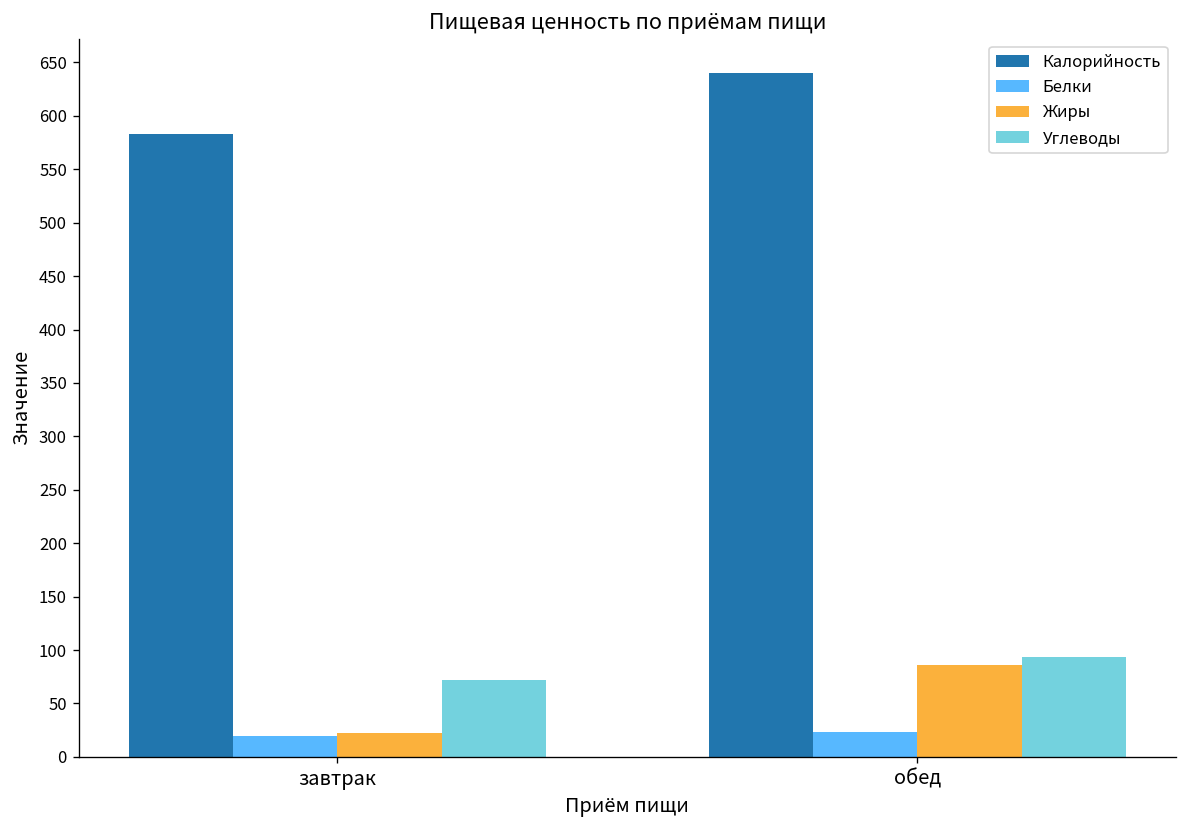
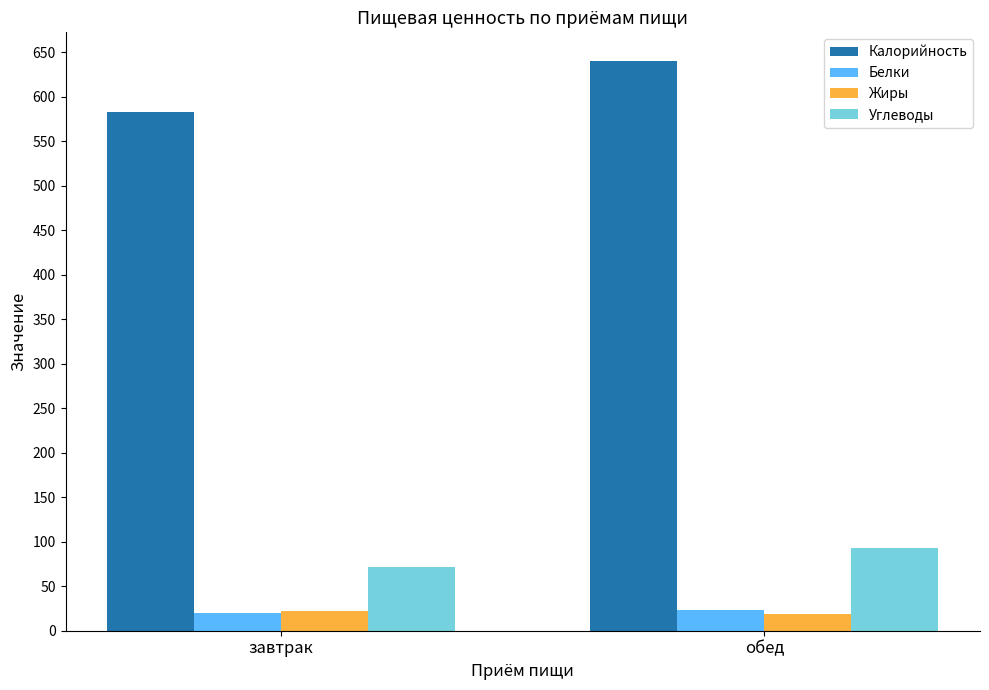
Жиры, обед: 90 -> 20
